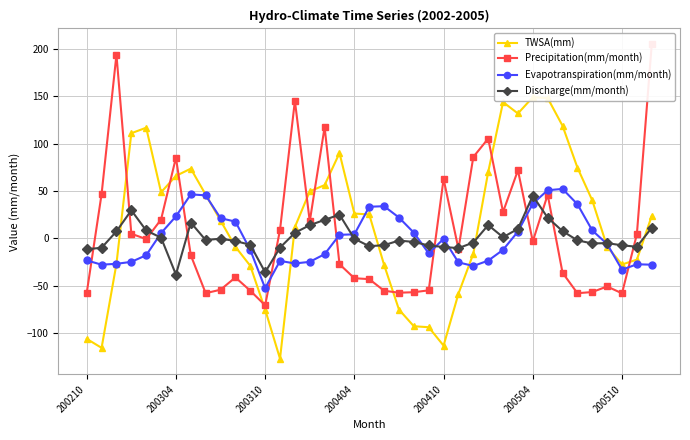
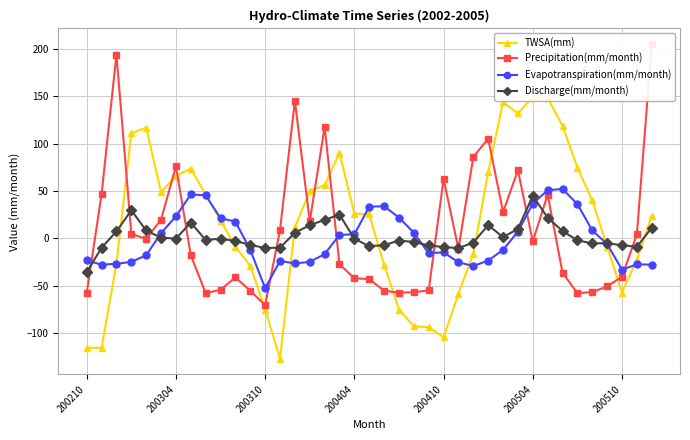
TWSA(mm), 200210: -110 -> -120
Discharge(mm/month), 200210: -10 -> -40
Precipitation(mm/month), 200304: 90 -> 80
Discharge(mm/month), 200304: -40 -> 0
Discharge(mm/month), 200310: -40 -> -10
TWSA(mm), 200410: -110 -> -100
Evapotranspiration(mm/month), 200410: 0 -> -10
TWSA(mm), 200510: -30 -> -60
Precipitation(mm/month), 200510: -60 -> -40
